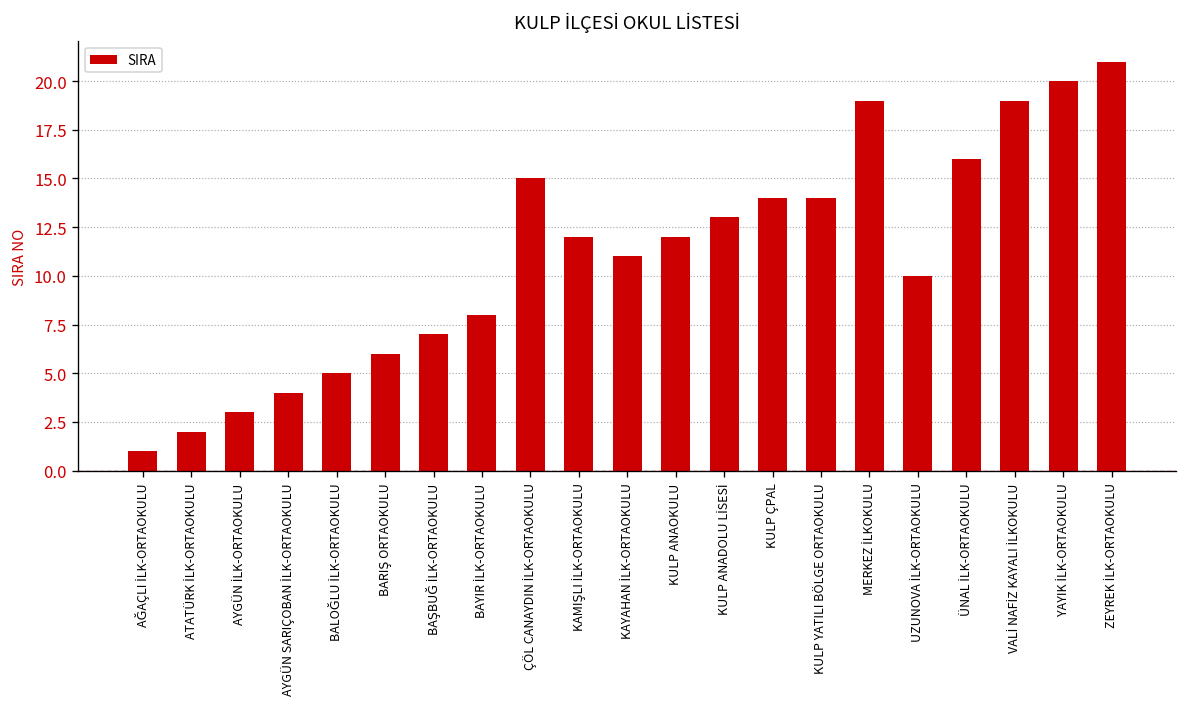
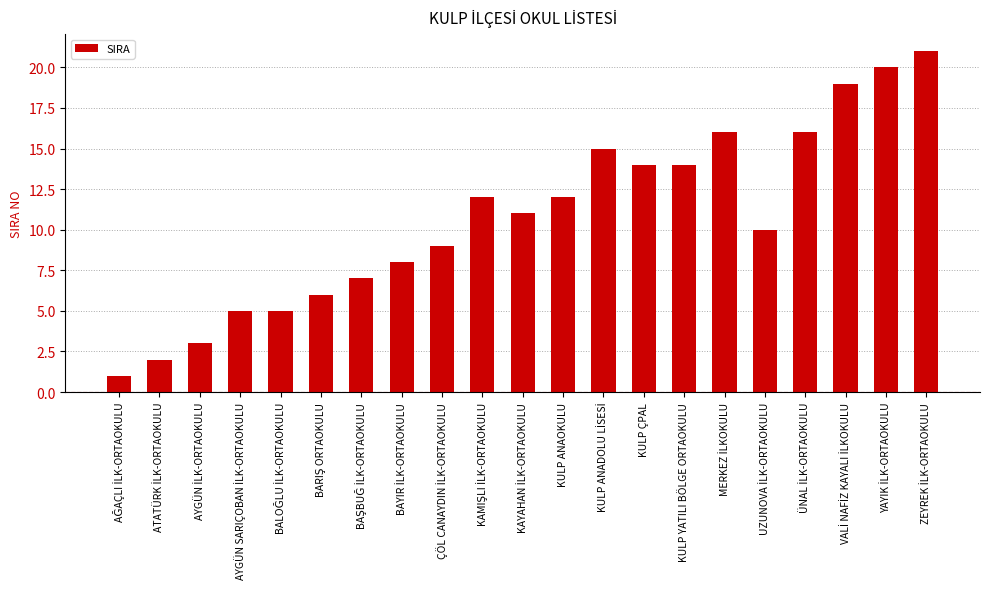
AYGÜN SARIÇOBAN İLK-ORTAOKULU: 4 -> 5
ÇÖL CANAYDIN İLK-ORTAOKULU: 15 -> 9
KULP ANADOLU LİSESİ: 13 -> 15
MERKEZ İLKOKULU: 19 -> 16
